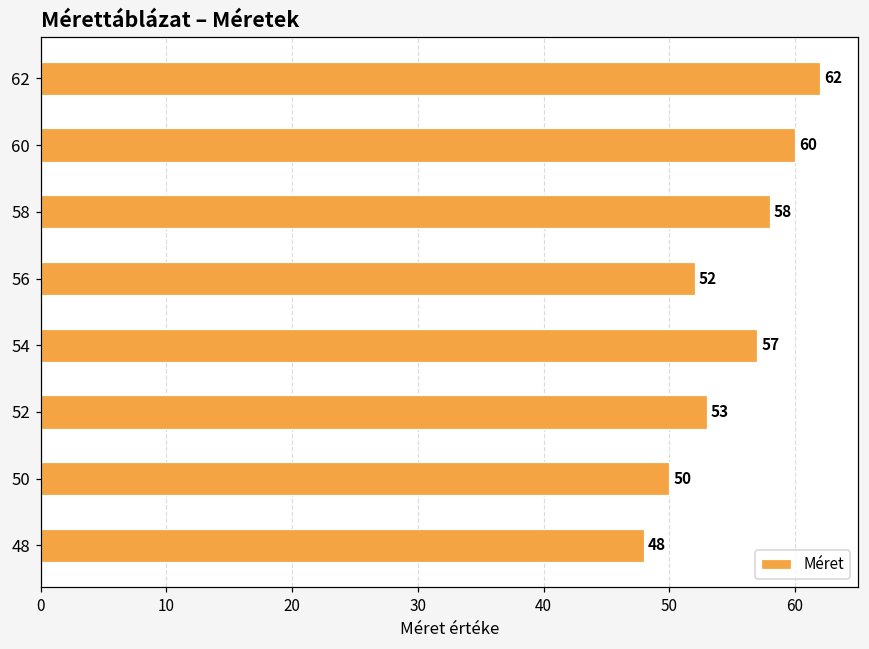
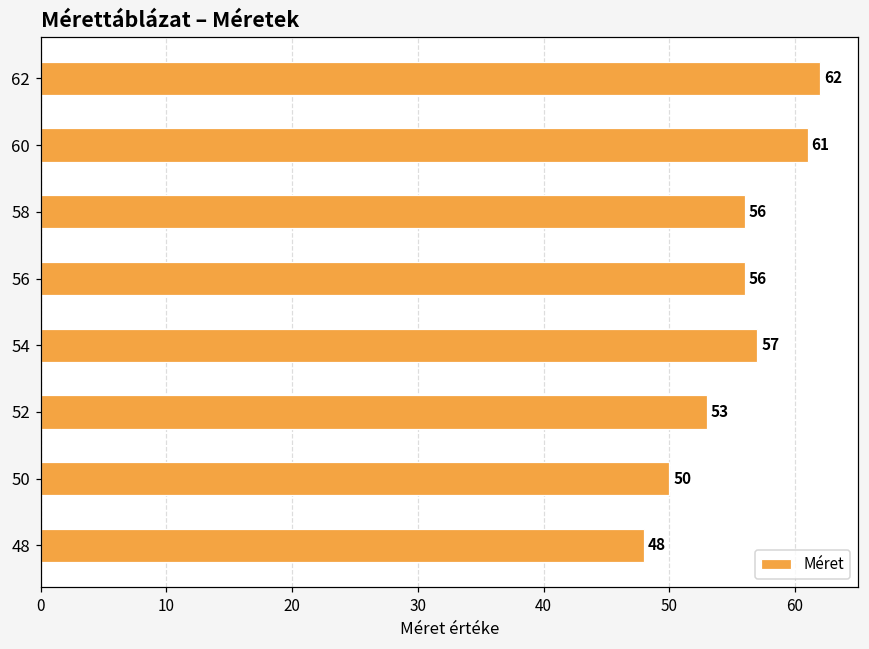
60: 60 -> 61
58: 58 -> 56
56: 52 -> 56
